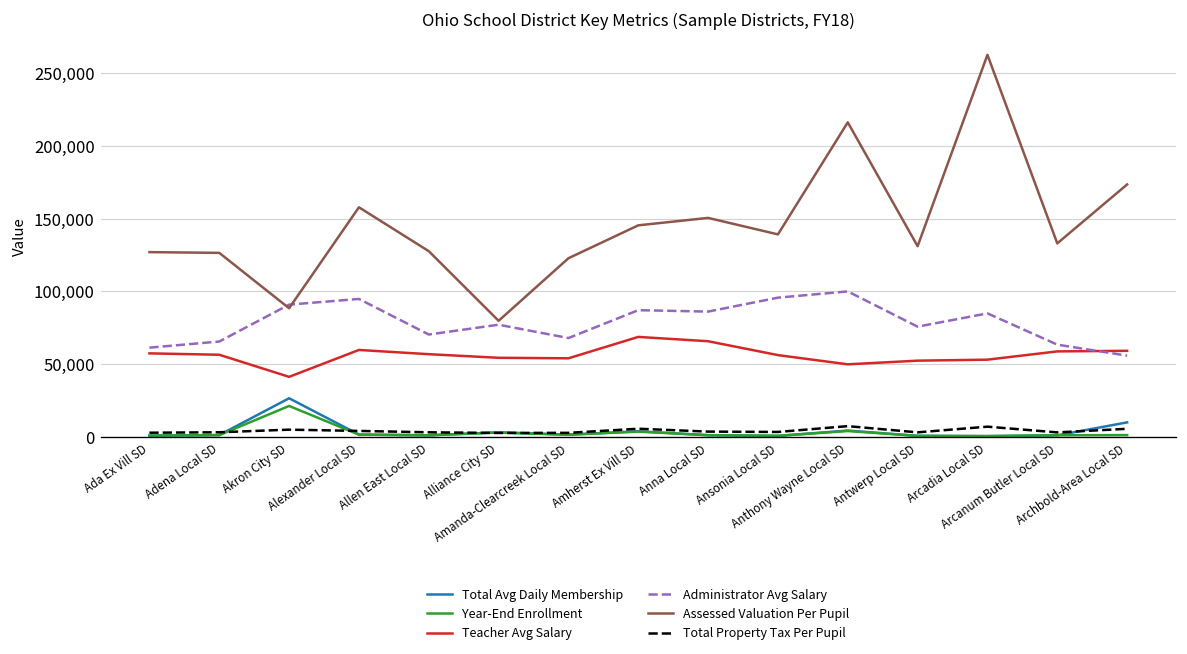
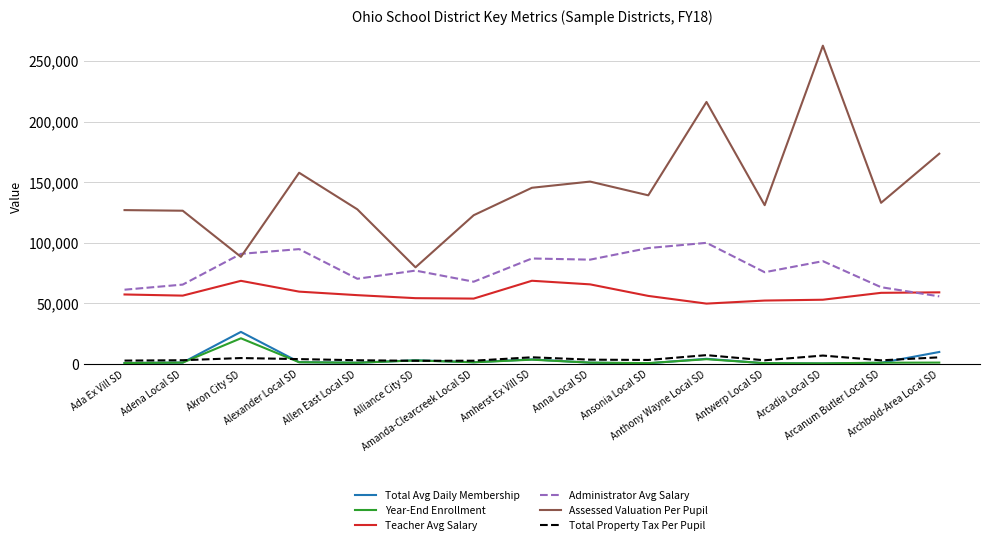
Teacher Avg Salary, Akron City SD: 41,000 -> 69,000
